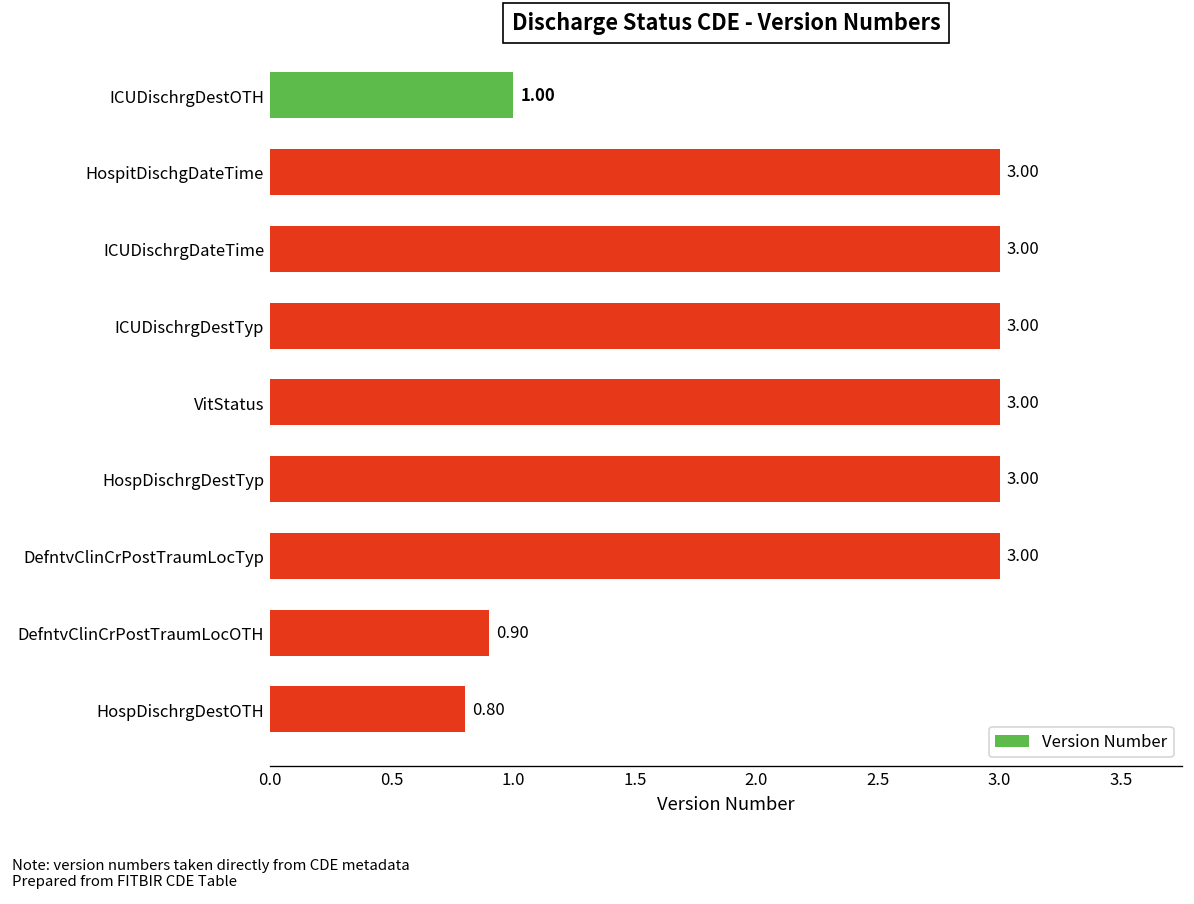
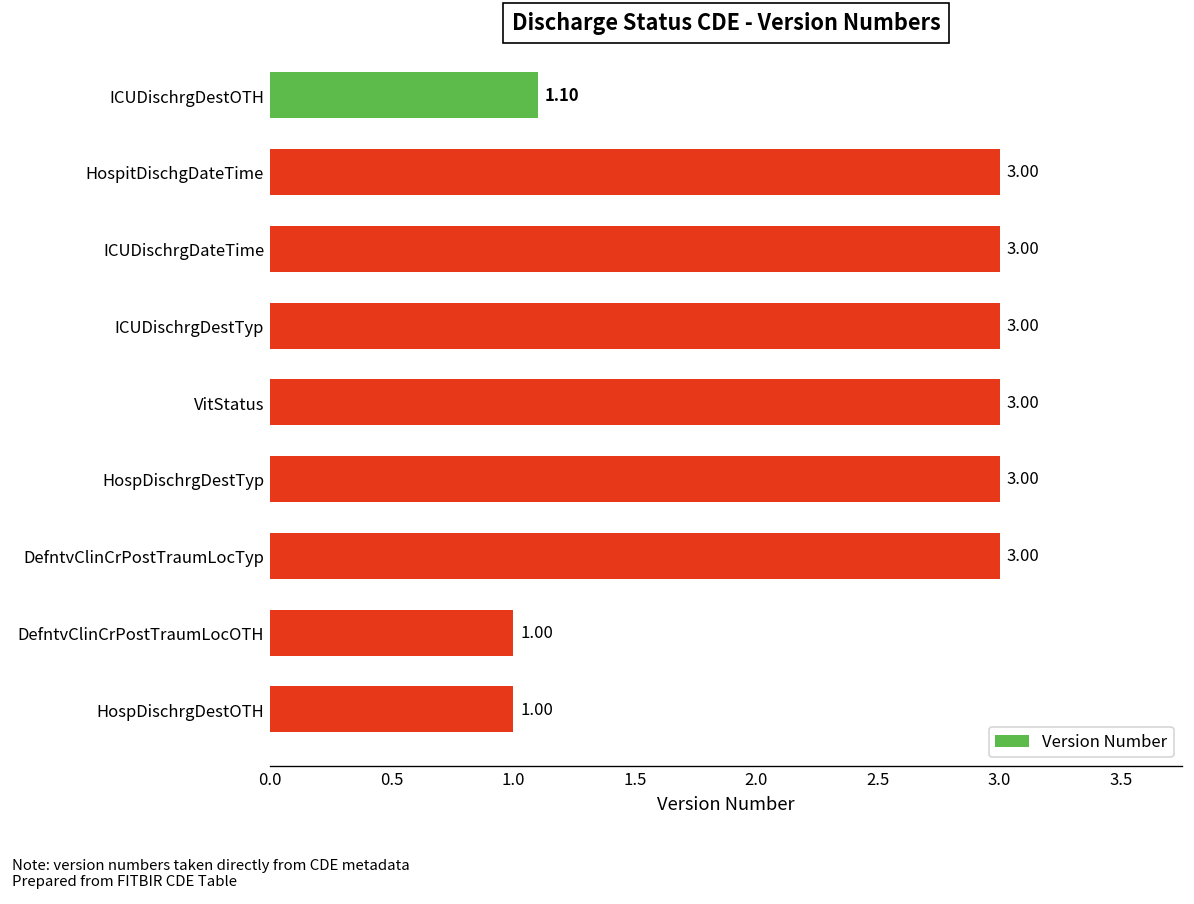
ICUDischrgDestOTH: 1.00 -> 1.10
DefntvClinCrPostTraumLocOTH: 0.90 -> 1.00
HospDischrgDestOTH: 0.80 -> 1.00
